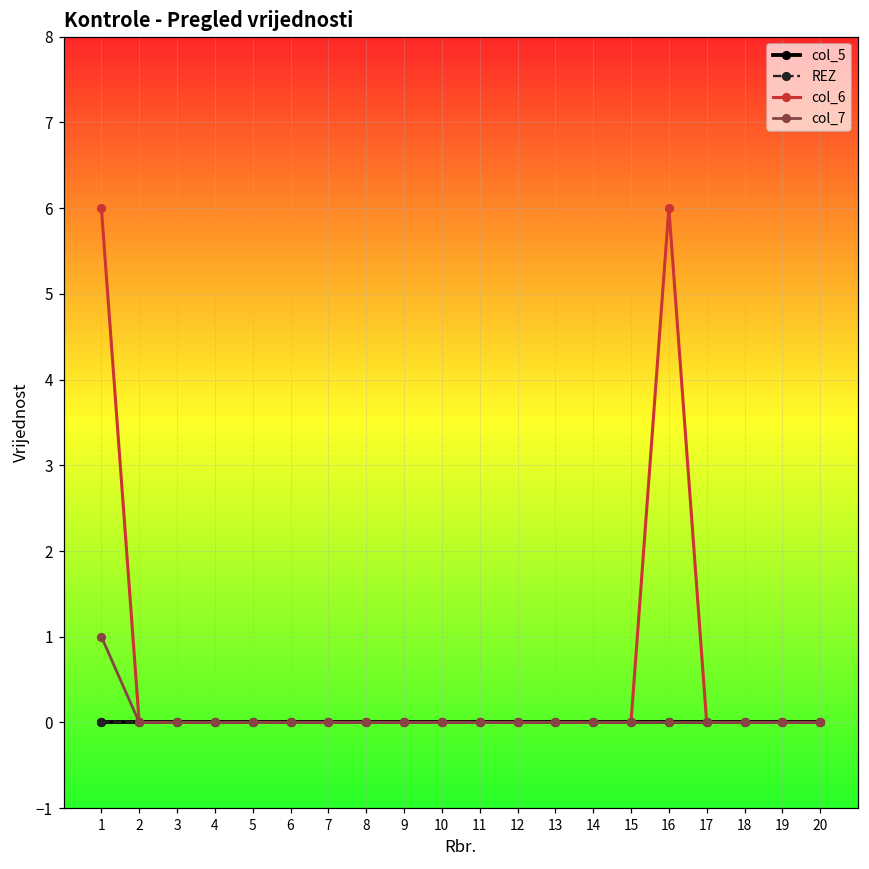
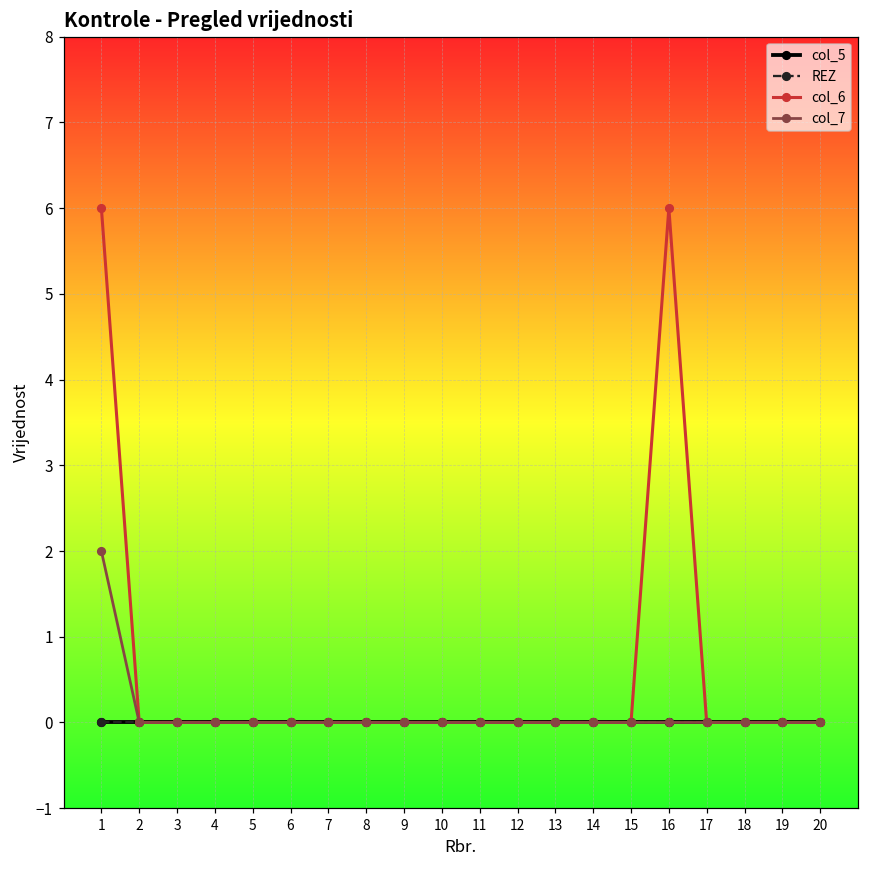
col_7, 1: 1 -> 2
